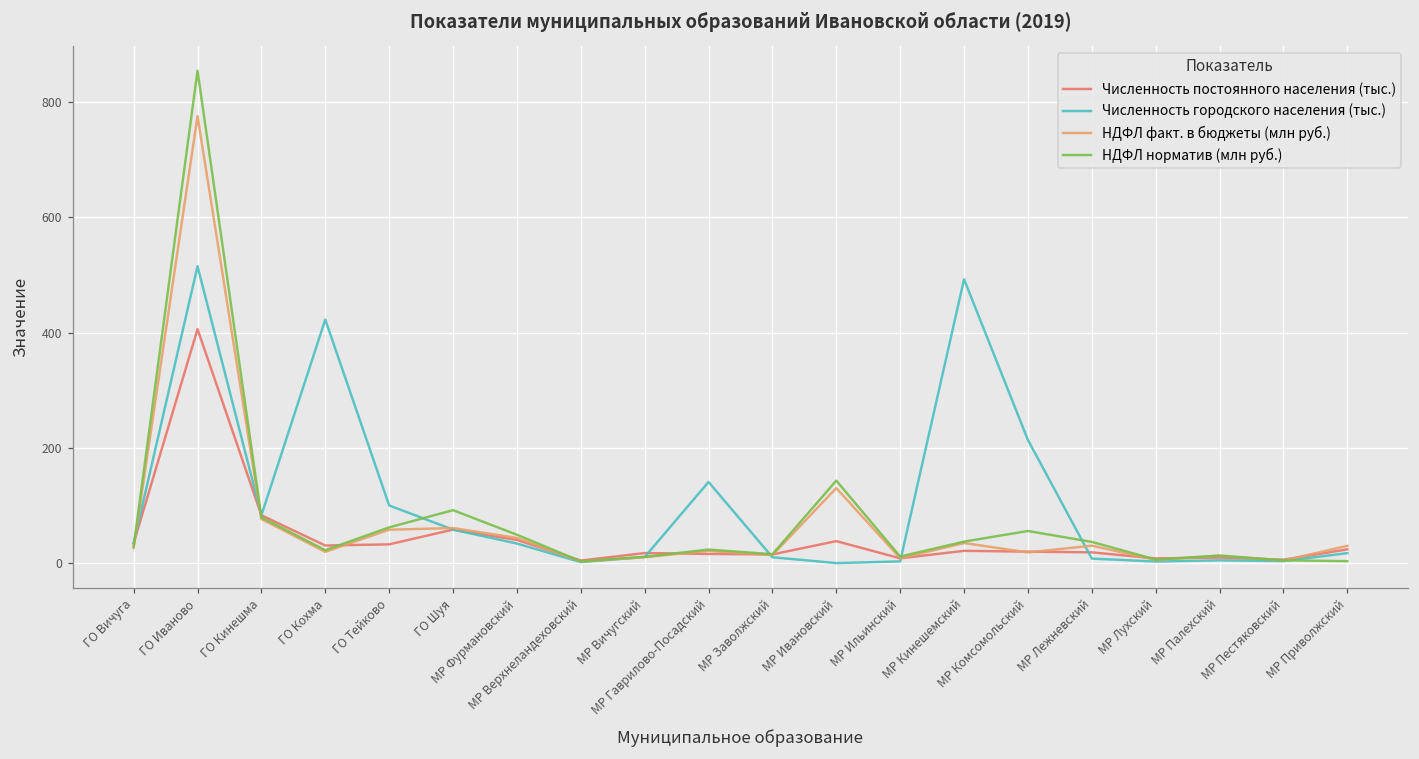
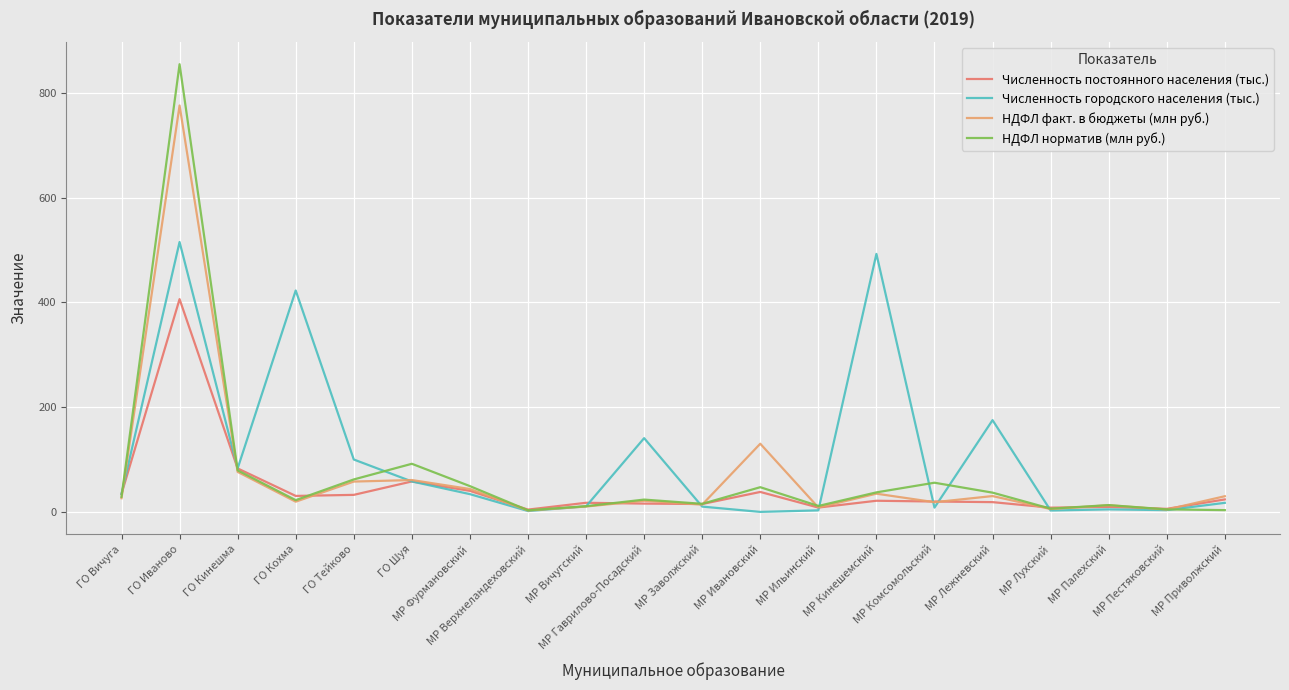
НДФЛ норматив (млн руб.), МР Ивановский: 140 -> 50
Численность городского населения (тыс.), МР Комсомольский: 210 -> 10
Численность городского населения (тыс.), МР Лежневский: 10 -> 180
